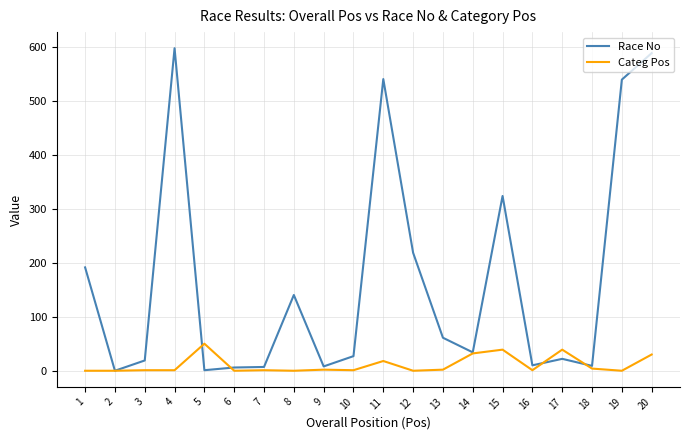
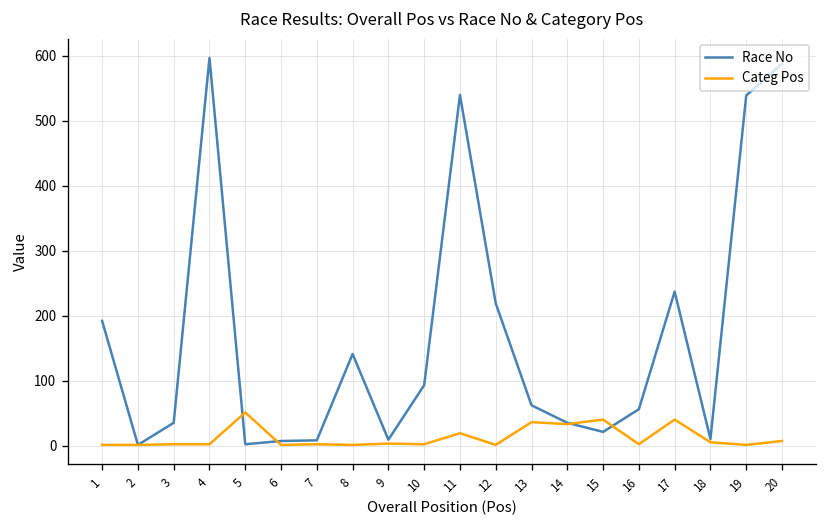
Race No, 3: 20 -> 40
Race No, 10: 30 -> 90
Categ Pos, 13: 0 -> 40
Race No, 15: 320 -> 20
Race No, 16: 10 -> 60
Race No, 17: 20 -> 240
Categ Pos, 20: 30 -> 10
